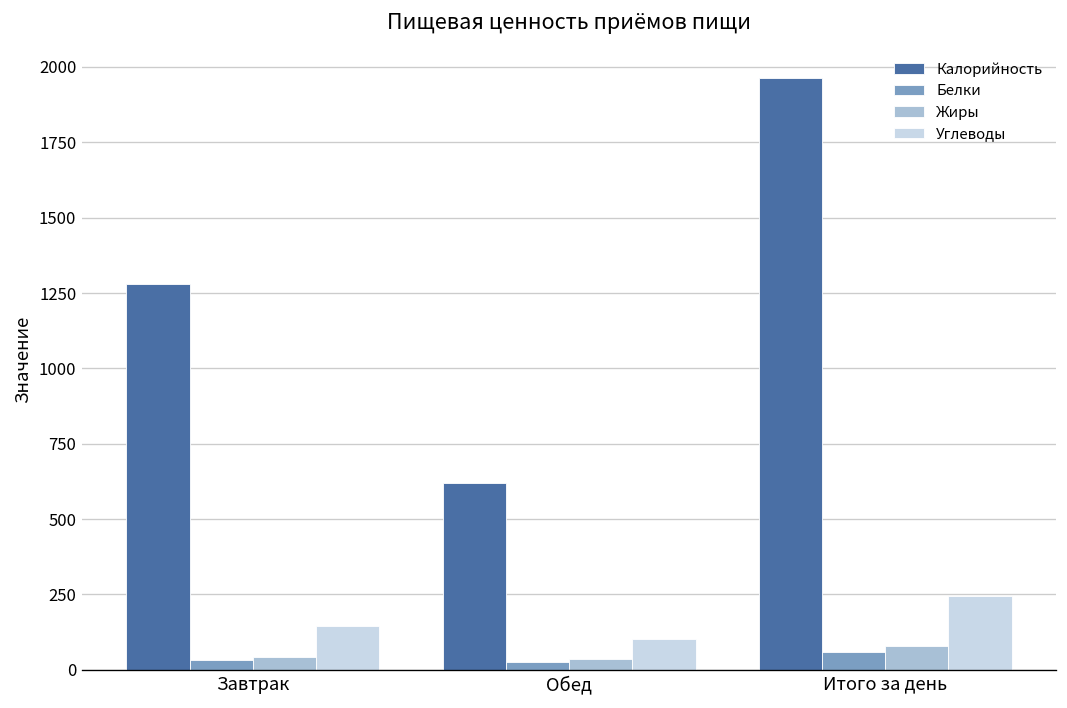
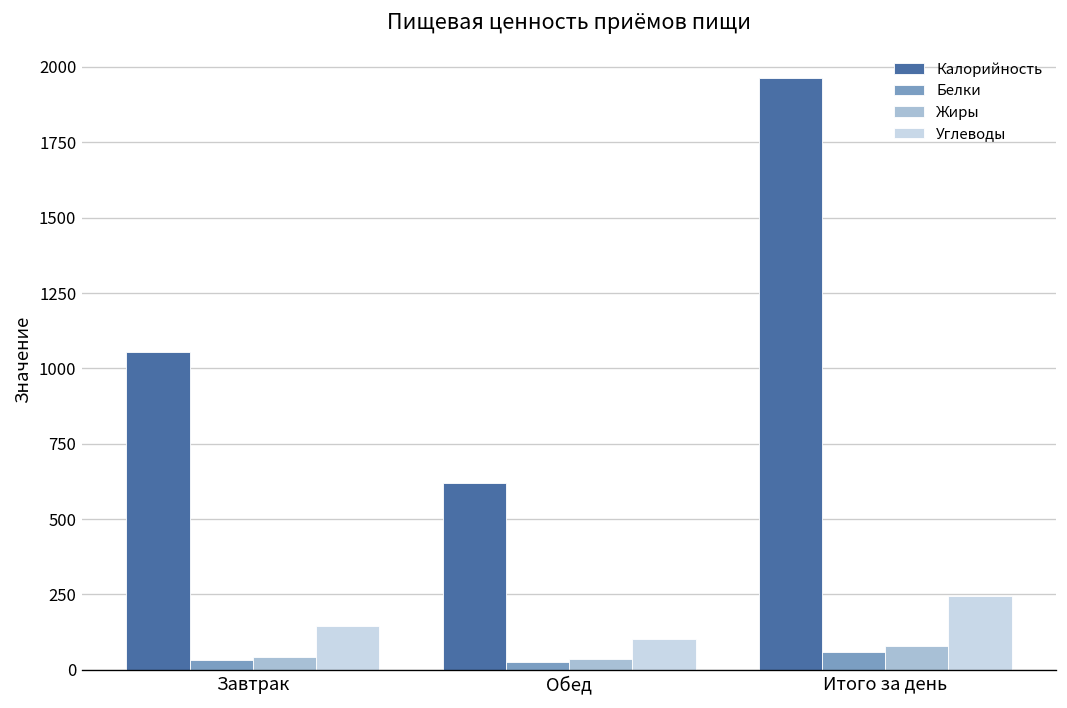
Калорийность, Завтрак: 1280 -> 1060
